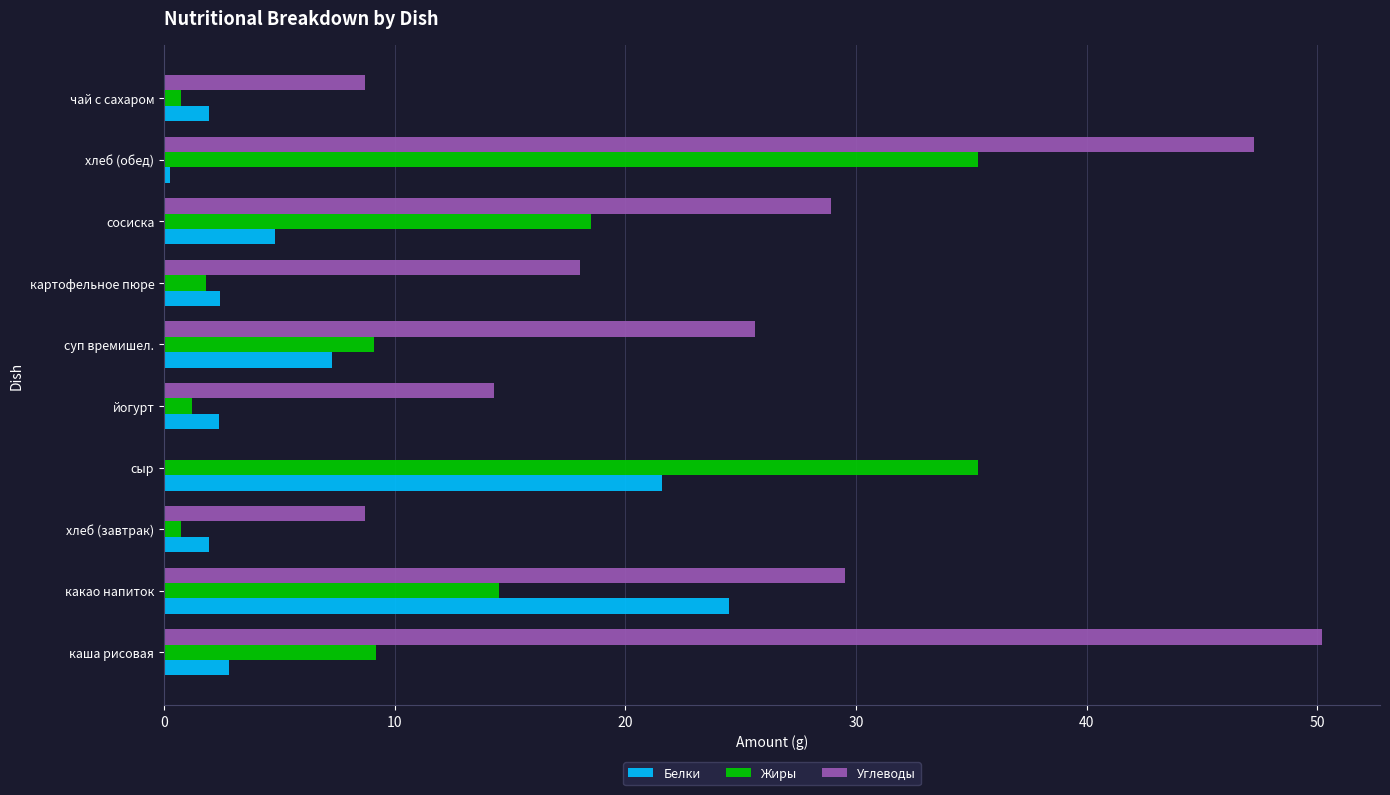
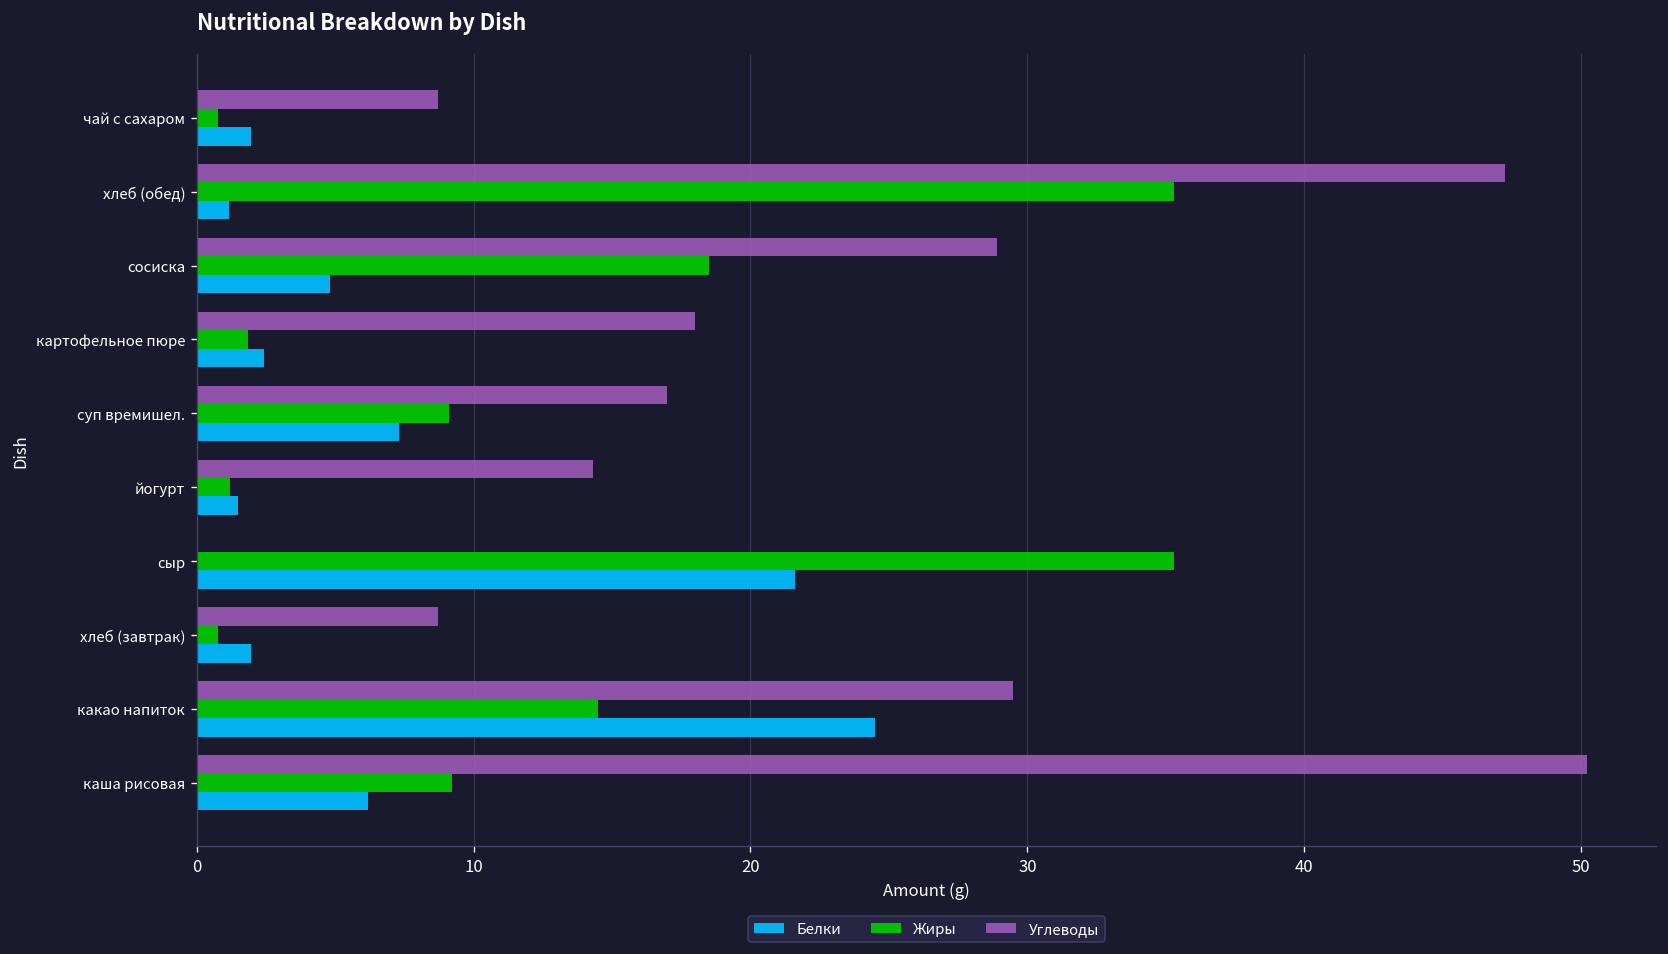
Белки, хлеб (обед): 0.2 -> 1.2
Углеводы, суп времишел.: 25.6 -> 17.0
Белки, йогурт: 2.4 -> 1.5
Белки, каша рисовая: 2.8 -> 6.2
